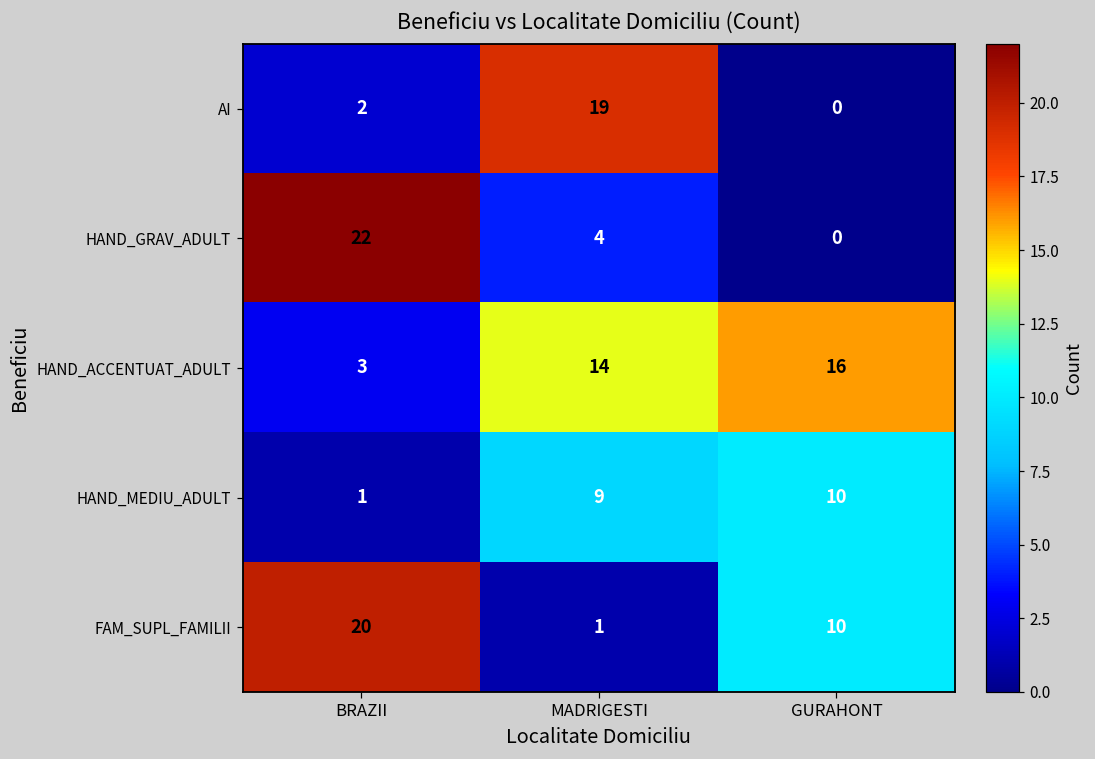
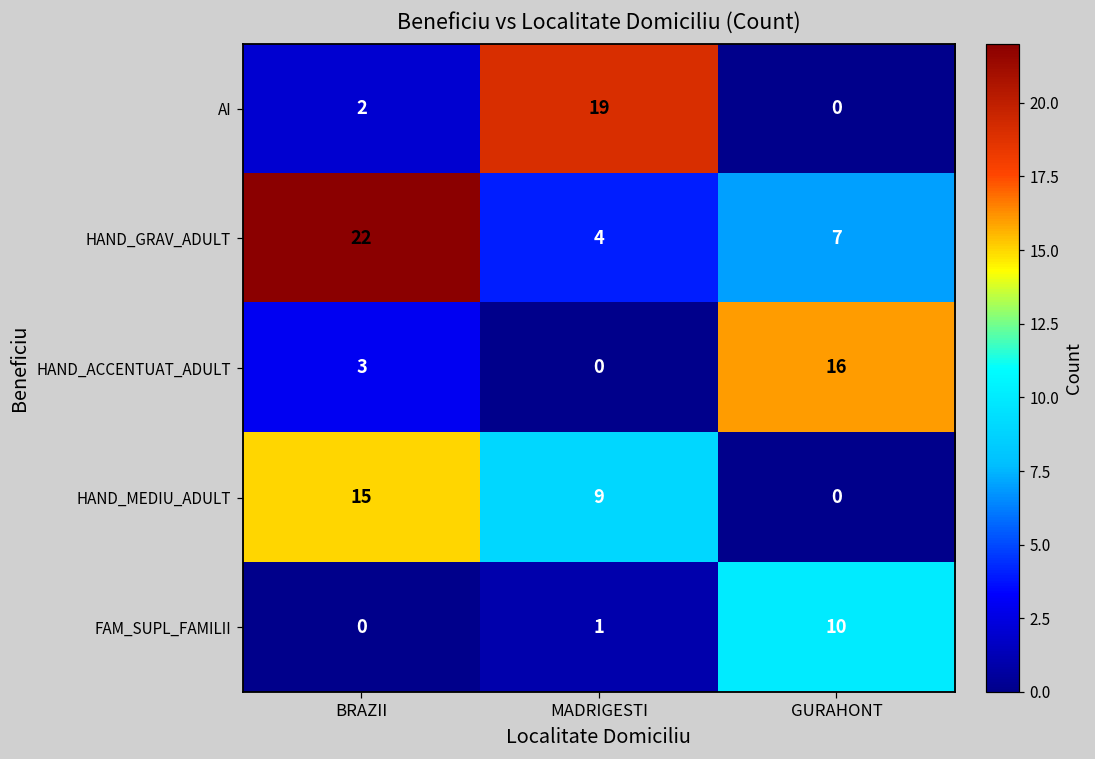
HAND_GRAV_ADULT, GURAHONT: 0 -> 7
HAND_ACCENTUAT_ADULT, MADRIGESTI: 14 -> 0
HAND_MEDIU_ADULT, BRAZII: 1 -> 15
HAND_MEDIU_ADULT, GURAHONT: 10 -> 0
FAM_SUPL_FAMILII, BRAZII: 20 -> 0
